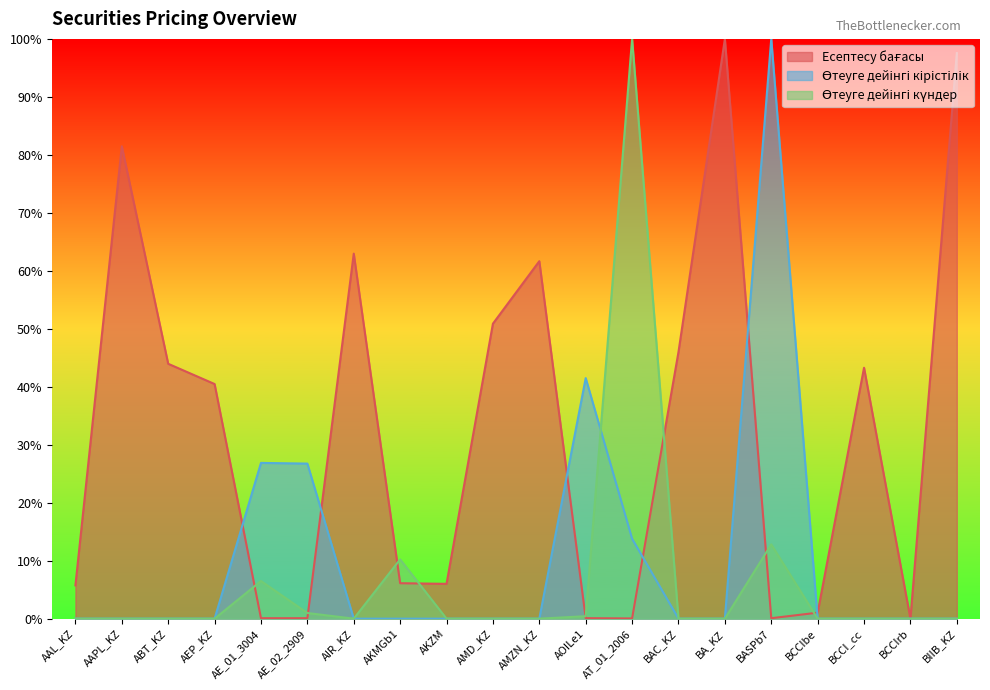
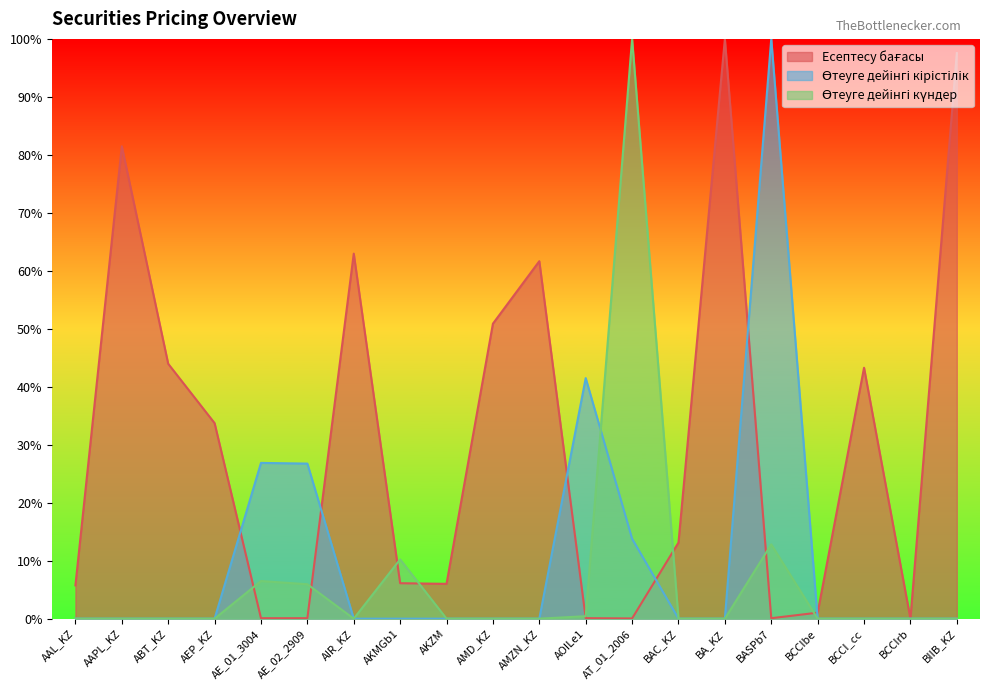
Есептесу бағасы, AEP_KZ: 40% -> 34%
Өтеуге дейінгі күндер, AE_02_2909: 1% -> 6%
Есептесу бағасы, BAC_KZ: 46% -> 13%
